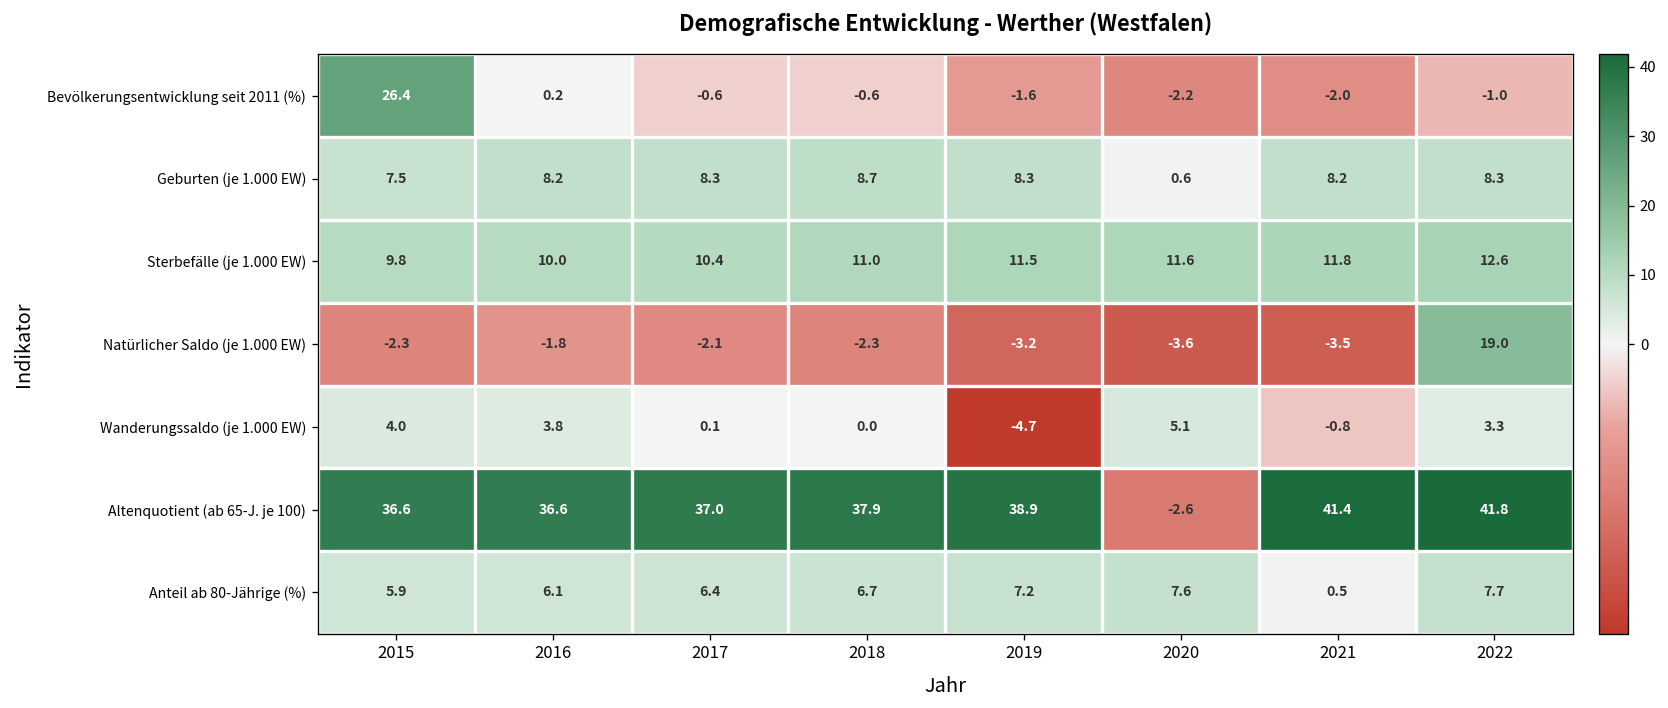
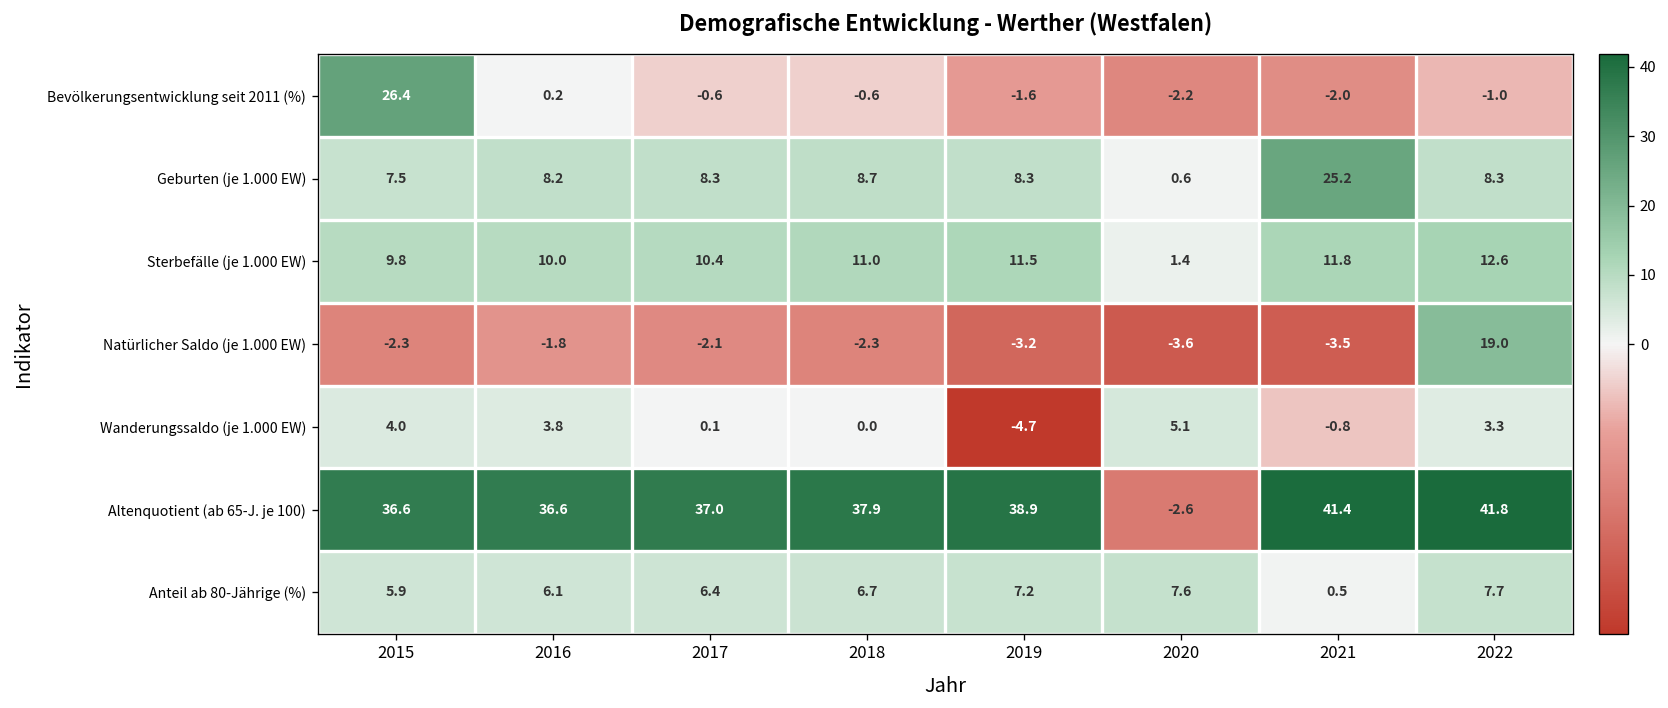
Geburten (je 1.000 EW), 2021: 8.2 -> 25.2
Sterbefälle (je 1.000 EW), 2020: 11.6 -> 1.4
